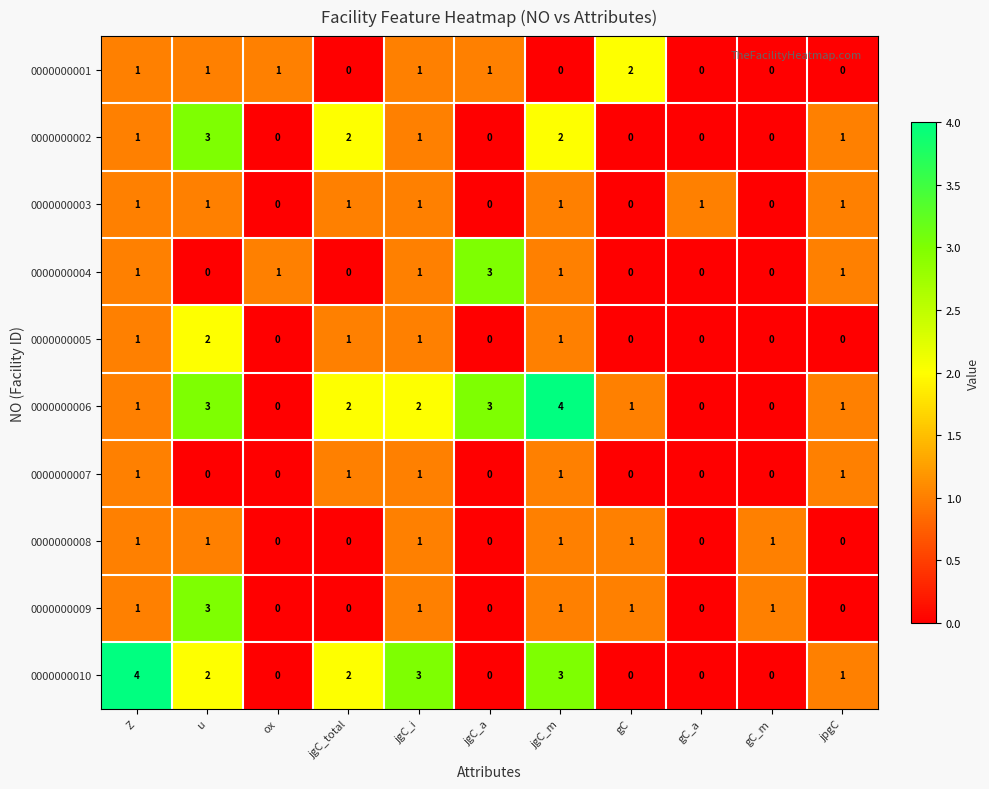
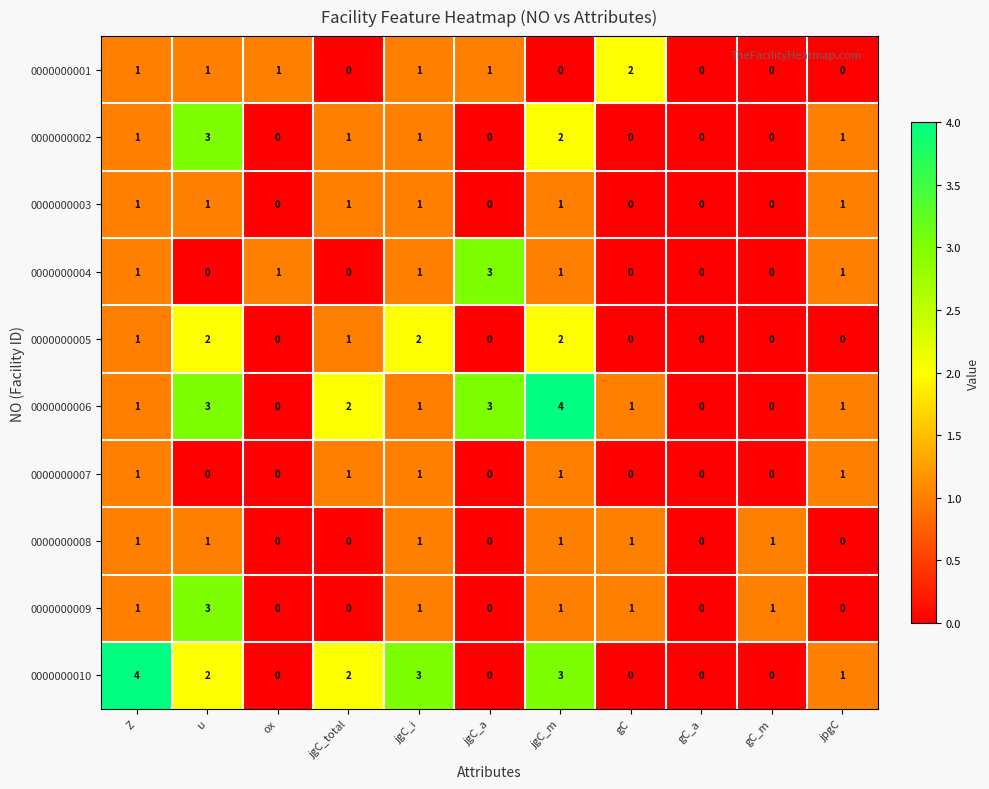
0000000002, jgC_total: 2 -> 1
0000000003, gC_a: 1 -> 0
0000000005, jgC_i: 1 -> 2
0000000005, jgC_m: 1 -> 2
0000000006, jgC_i: 2 -> 1
